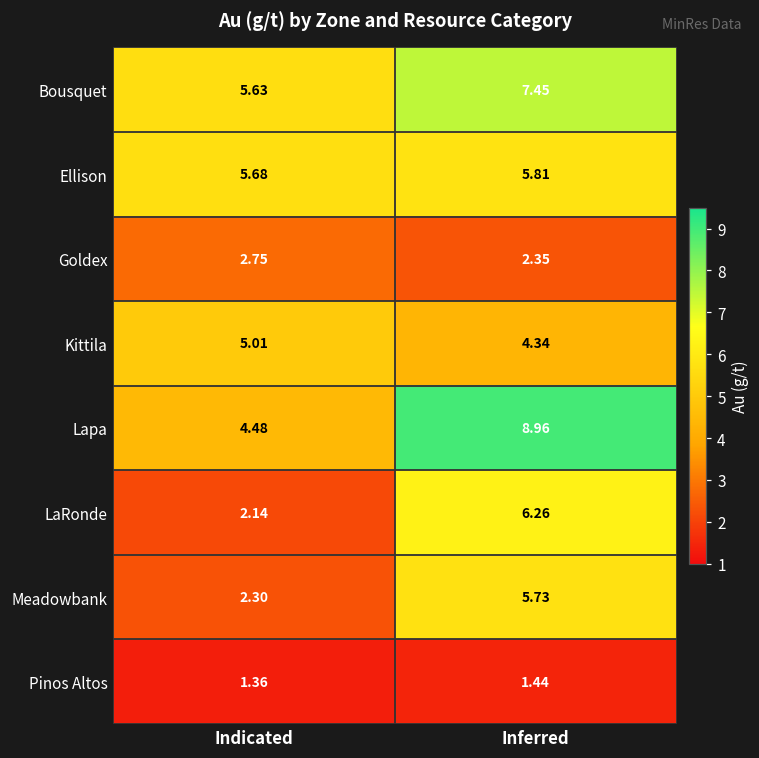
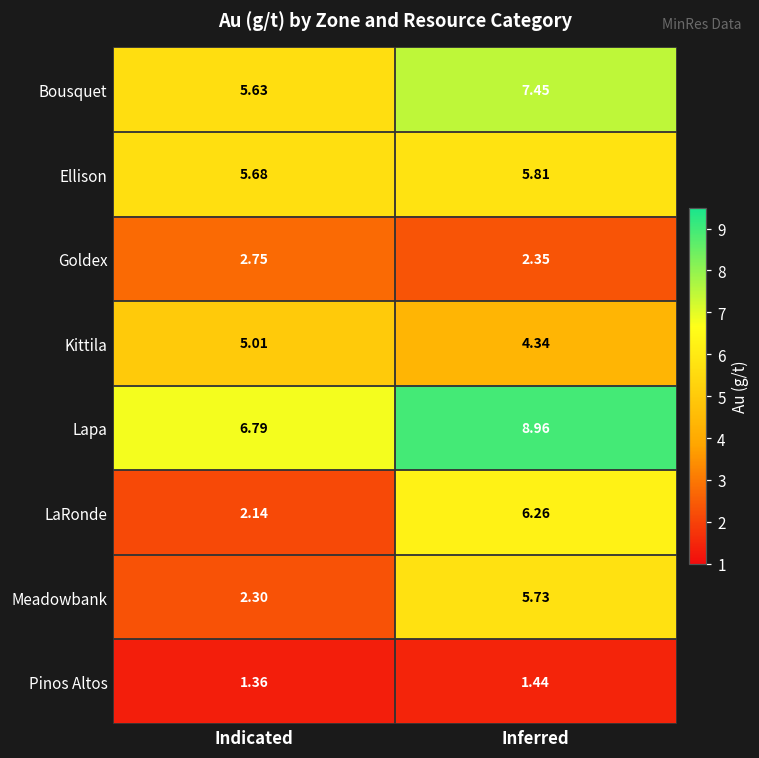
Lapa, Indicated: 4.48 -> 6.79
